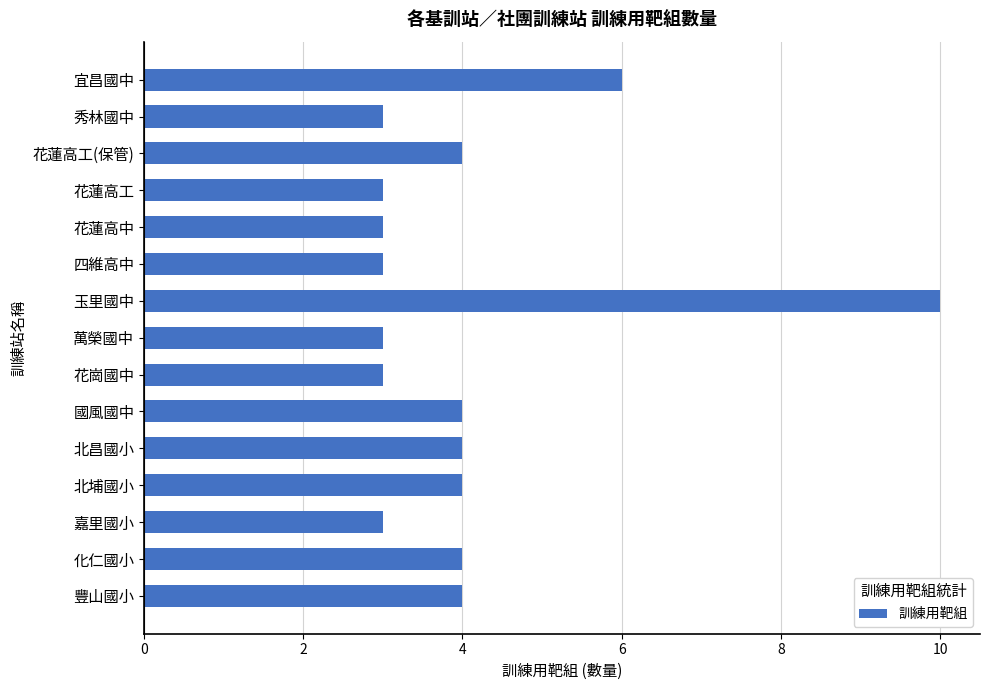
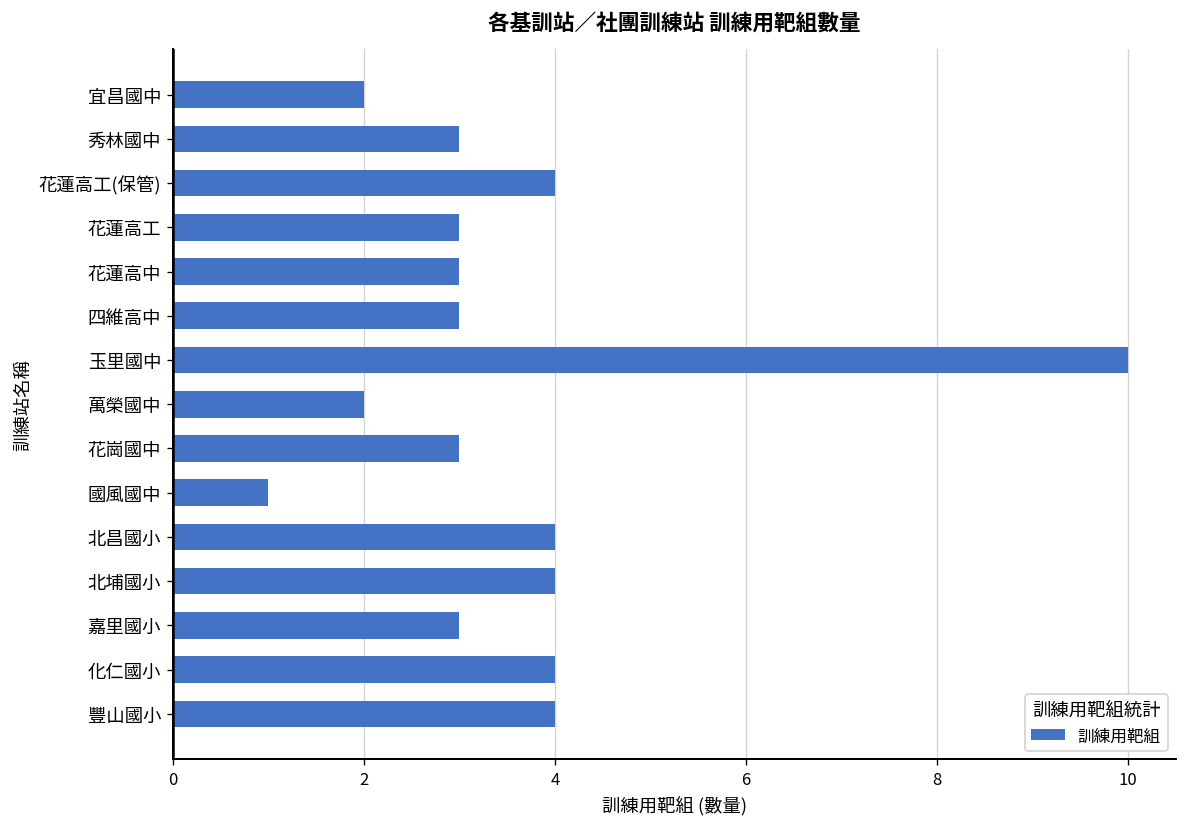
宜昌國中: 6 -> 2
萬榮國中: 3 -> 2
國風國中: 4 -> 1
